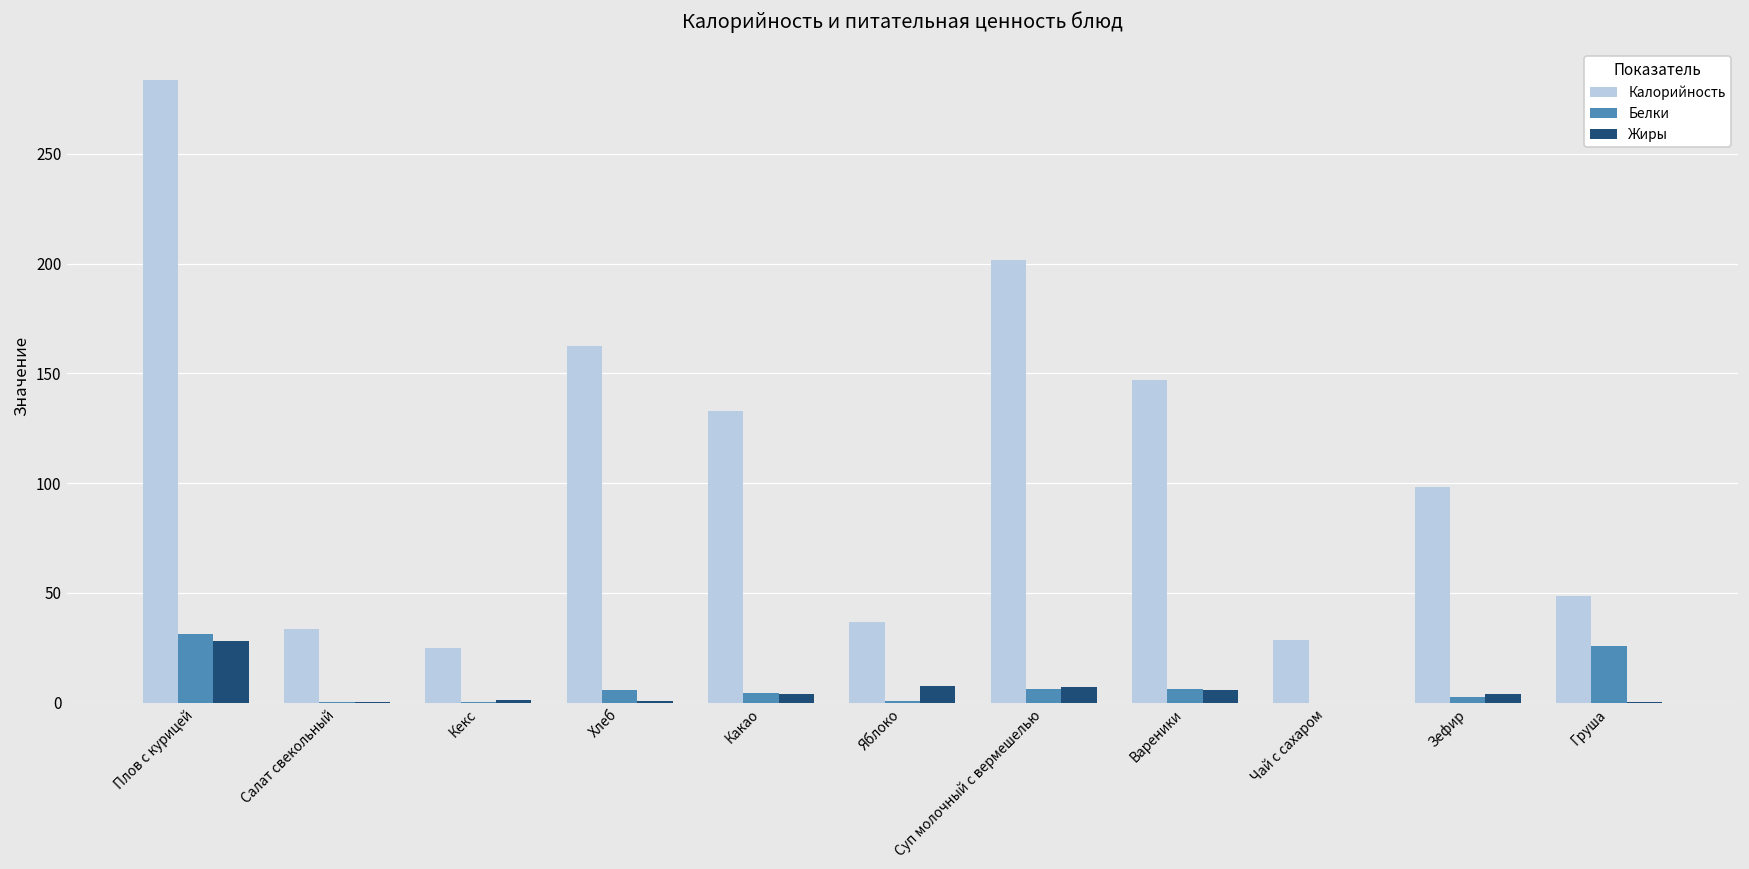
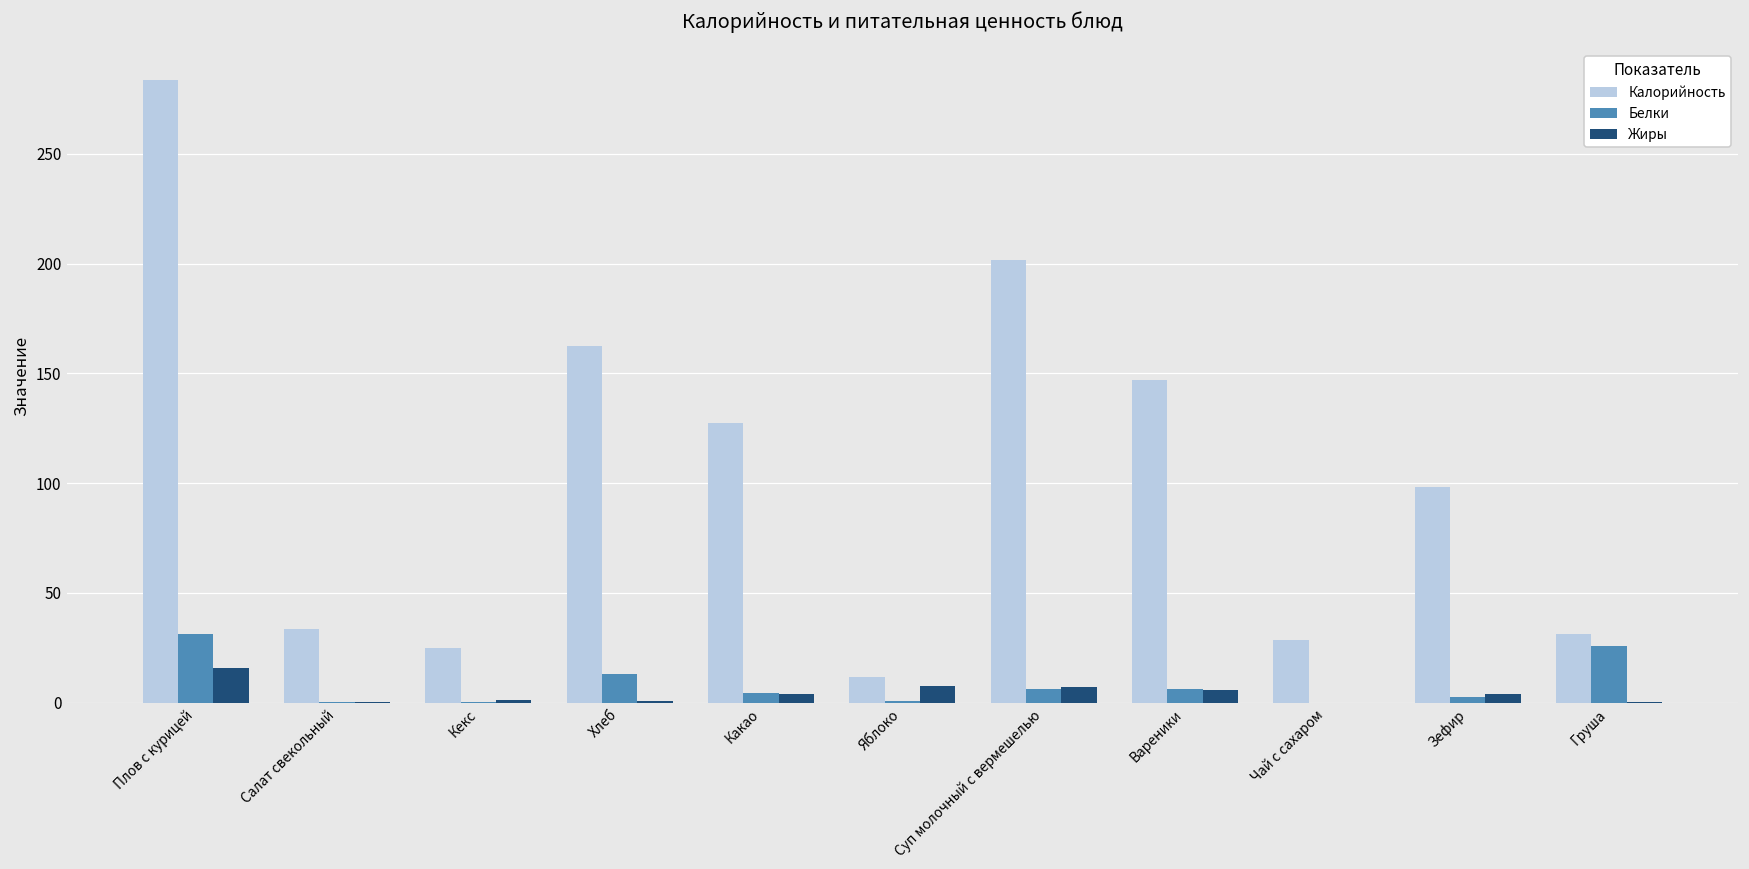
Жиры, Плов с курицей: 28 -> 16
Белки, Хлеб: 6 -> 13
Калорийность, Какао: 133 -> 127
Калорийность, Яблоко: 37 -> 12
Калорийность, Груша: 49 -> 31
